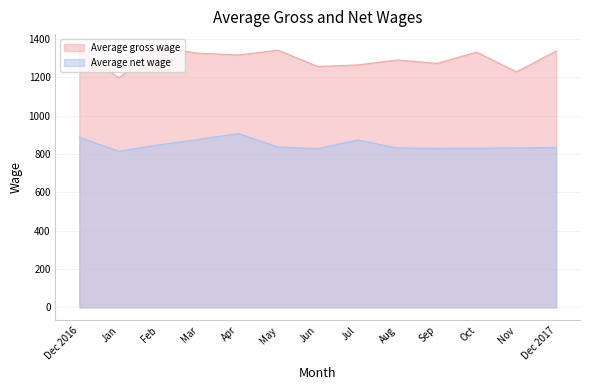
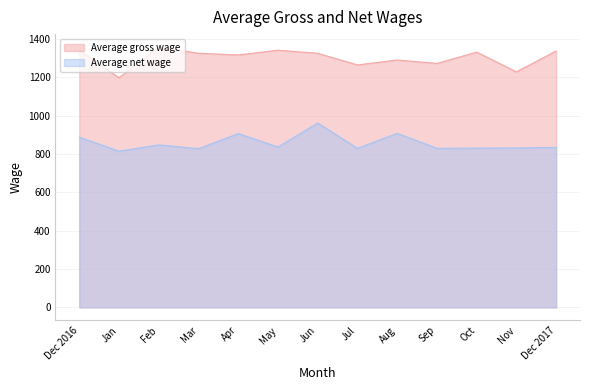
Average net wage, Mar: 880 -> 830
Average gross wage, Jun: 1260 -> 1330
Average net wage, Jun: 830 -> 960
Average net wage, Jul: 870 -> 830
Average net wage, Aug: 830 -> 910
